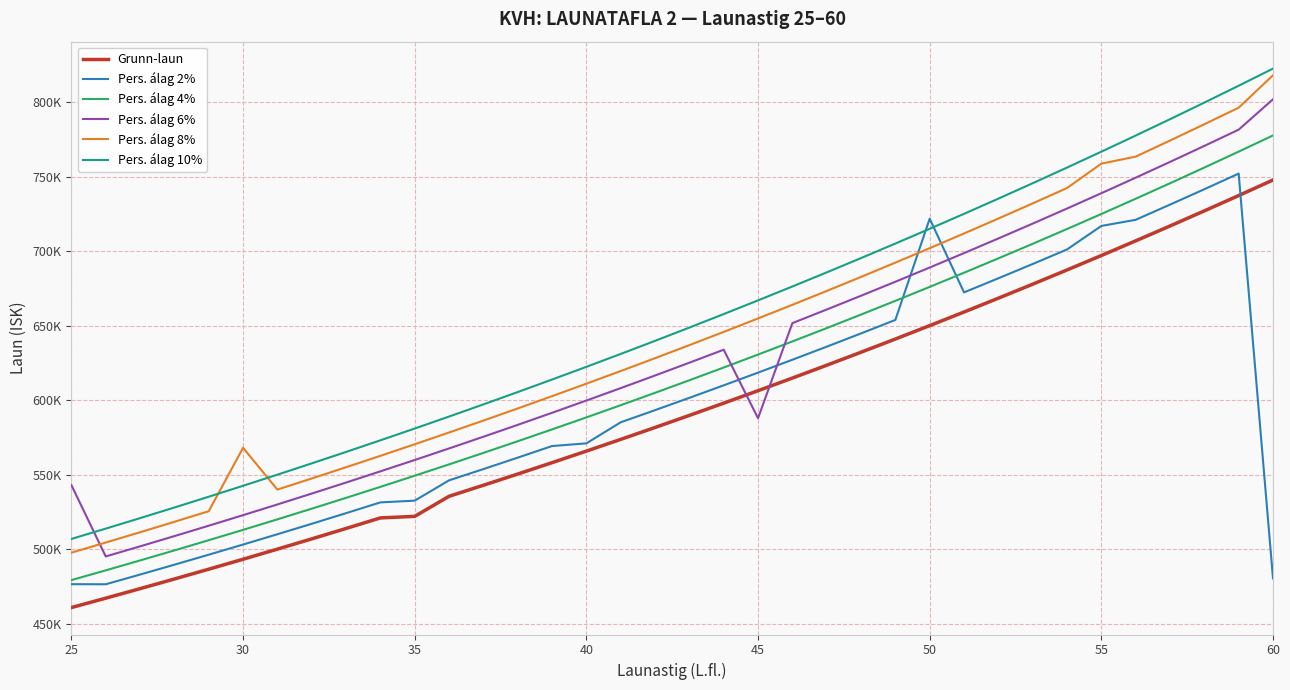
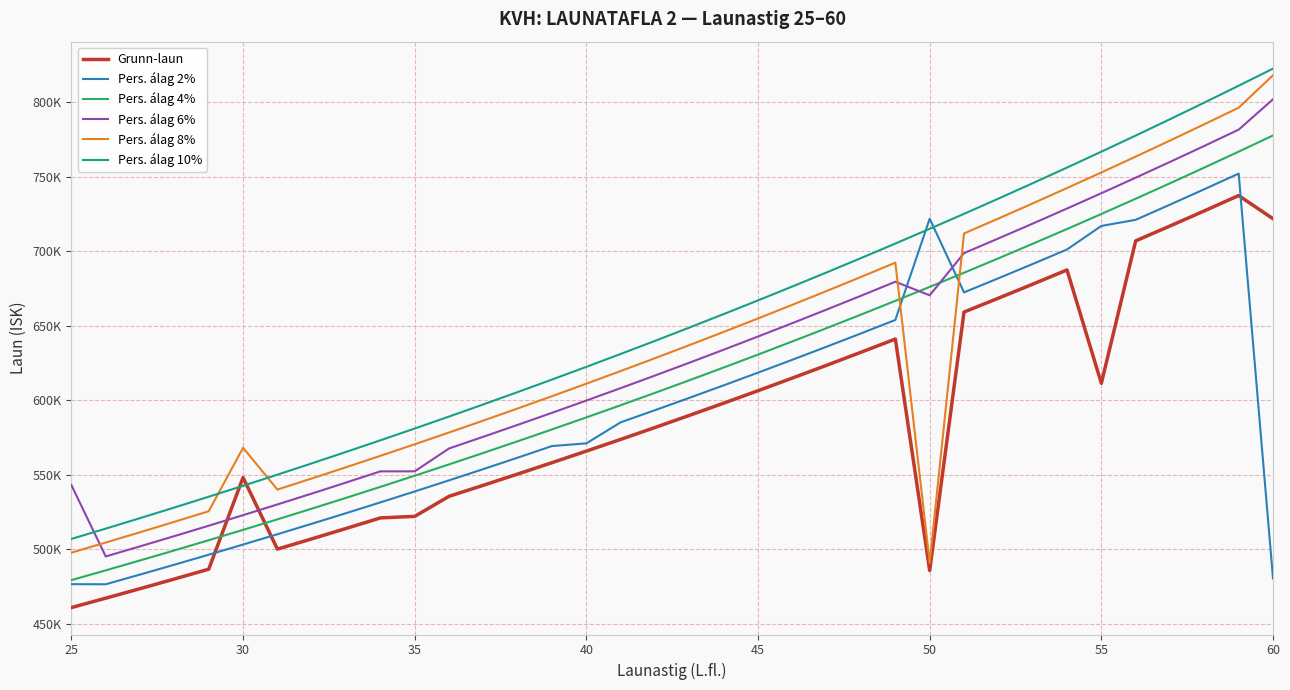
Grunn-laun, 30: 493000 -> 548000
Pers. álag 2%, 35: 533000 -> 539000
Pers. álag 6%, 35: 560000 -> 552000
Pers. álag 6%, 45: 588000 -> 643000
Grunn-laun, 50: 650000 -> 486000
Pers. álag 6%, 50: 689000 -> 670000
Pers. álag 8%, 50: 702000 -> 491000
Grunn-laun, 55: 697000 -> 611000
Pers. álag 8%, 55: 759000 -> 753000
Grunn-laun, 60: 748000 -> 722000
